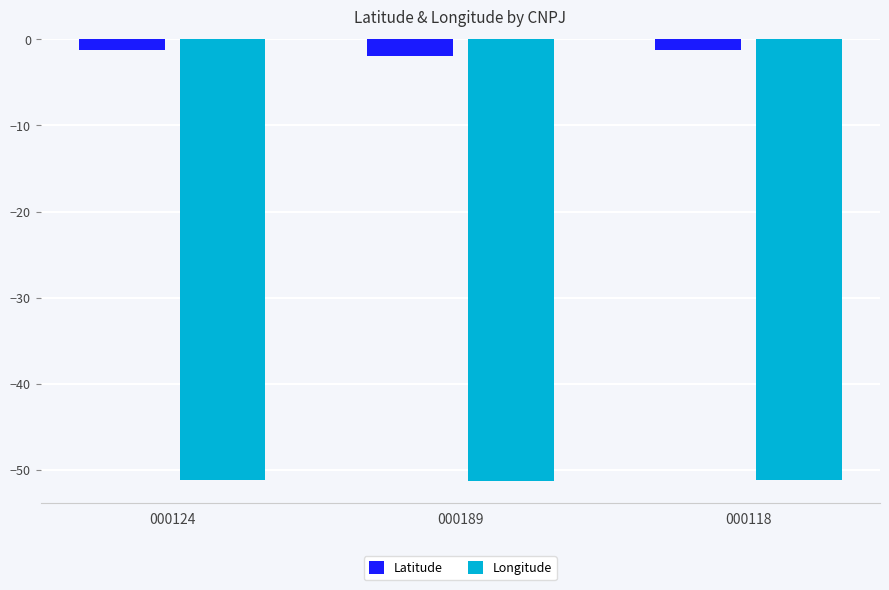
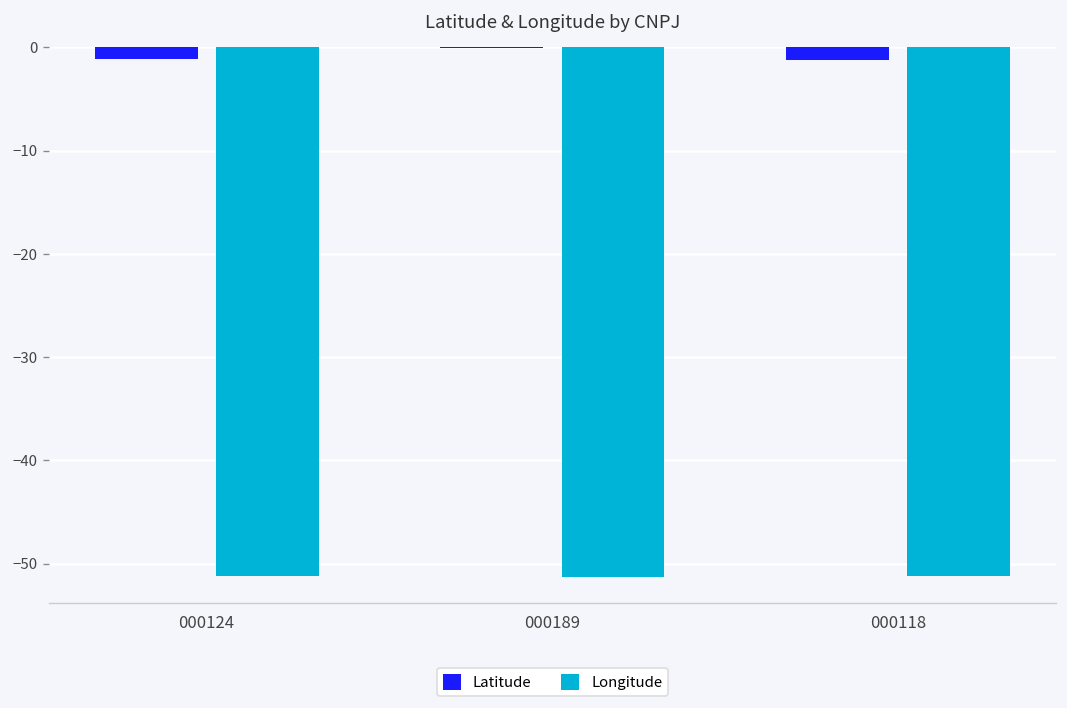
Latitude, 000189: -2 -> 0
